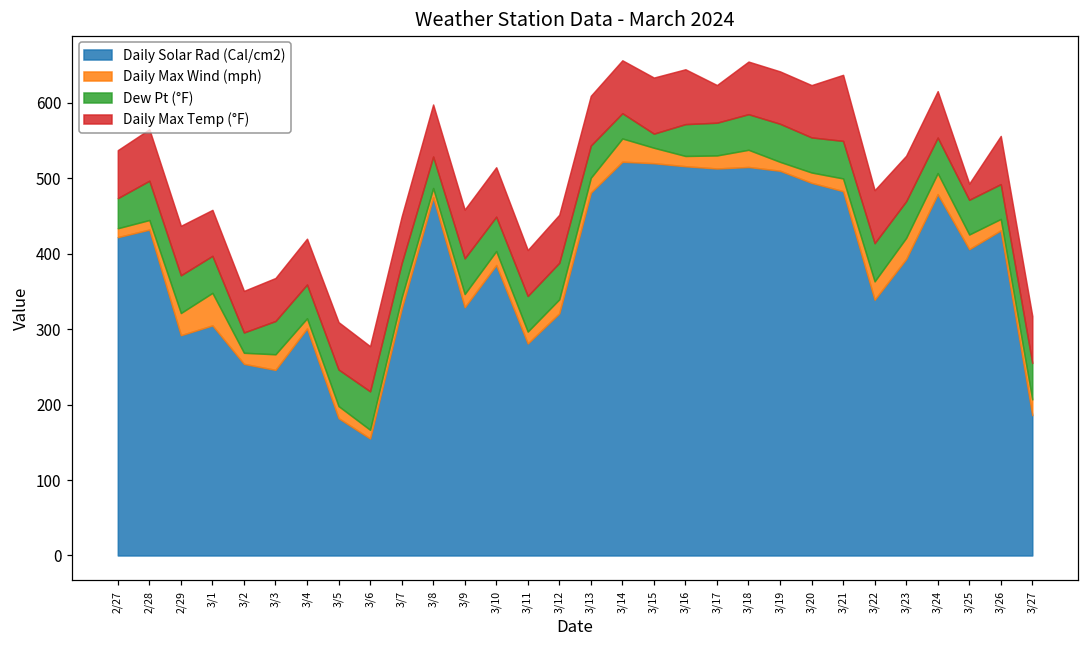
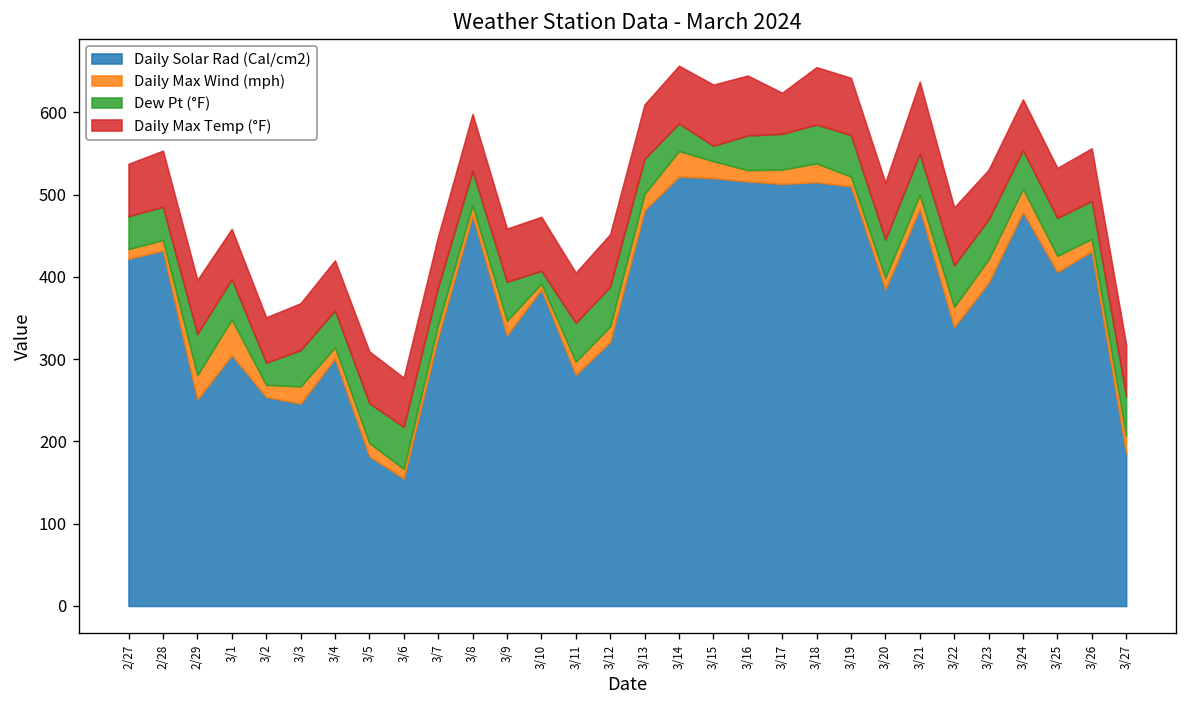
Dew Pt (°F), 2/28: 50 -> 40
Daily Solar Rad (Cal/cm2), 2/29: 290 -> 250
Daily Max Wind (mph), 3/10: 20 -> 10
Dew Pt (°F), 3/10: 50 -> 20
Daily Solar Rad (Cal/cm2), 3/20: 490 -> 390
Daily Max Temp (°F), 3/25: 20 -> 60
